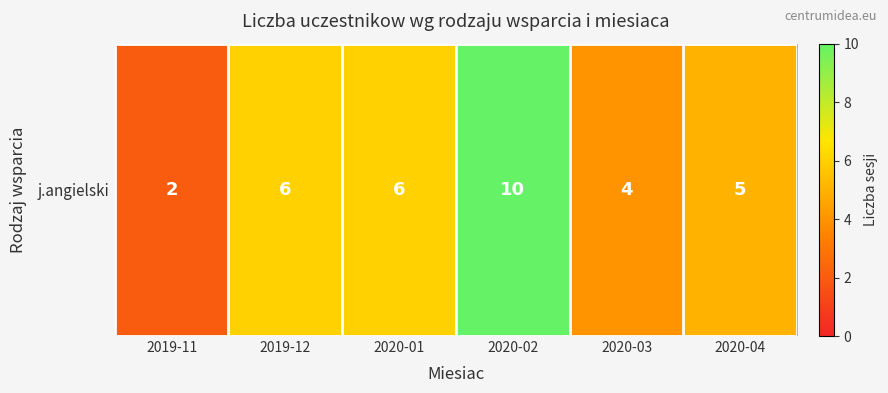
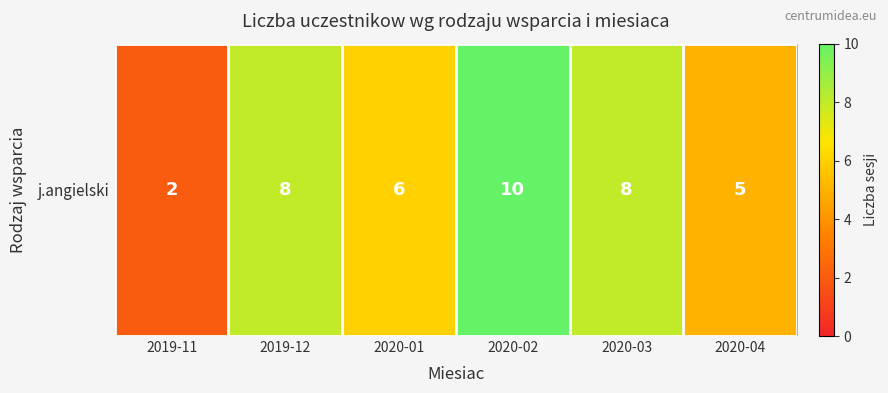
j.angielski, 2019-12: 6 -> 8
j.angielski, 2020-03: 4 -> 8
